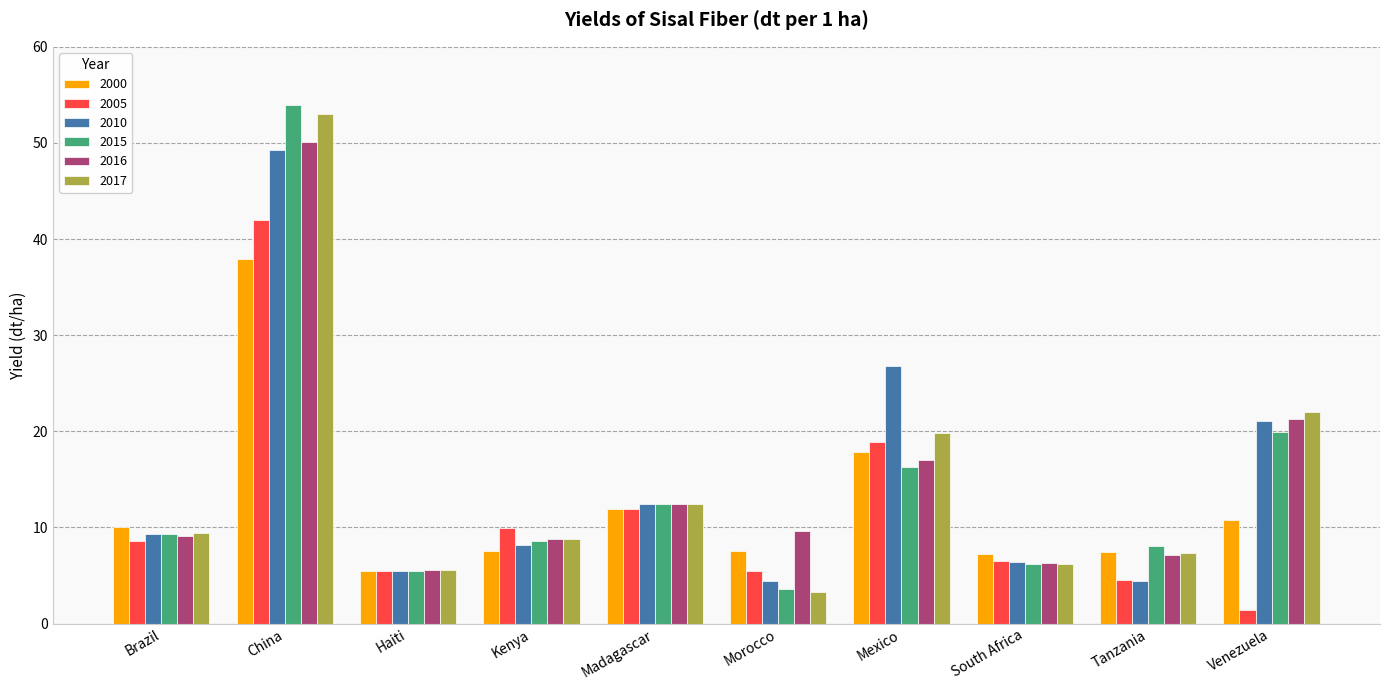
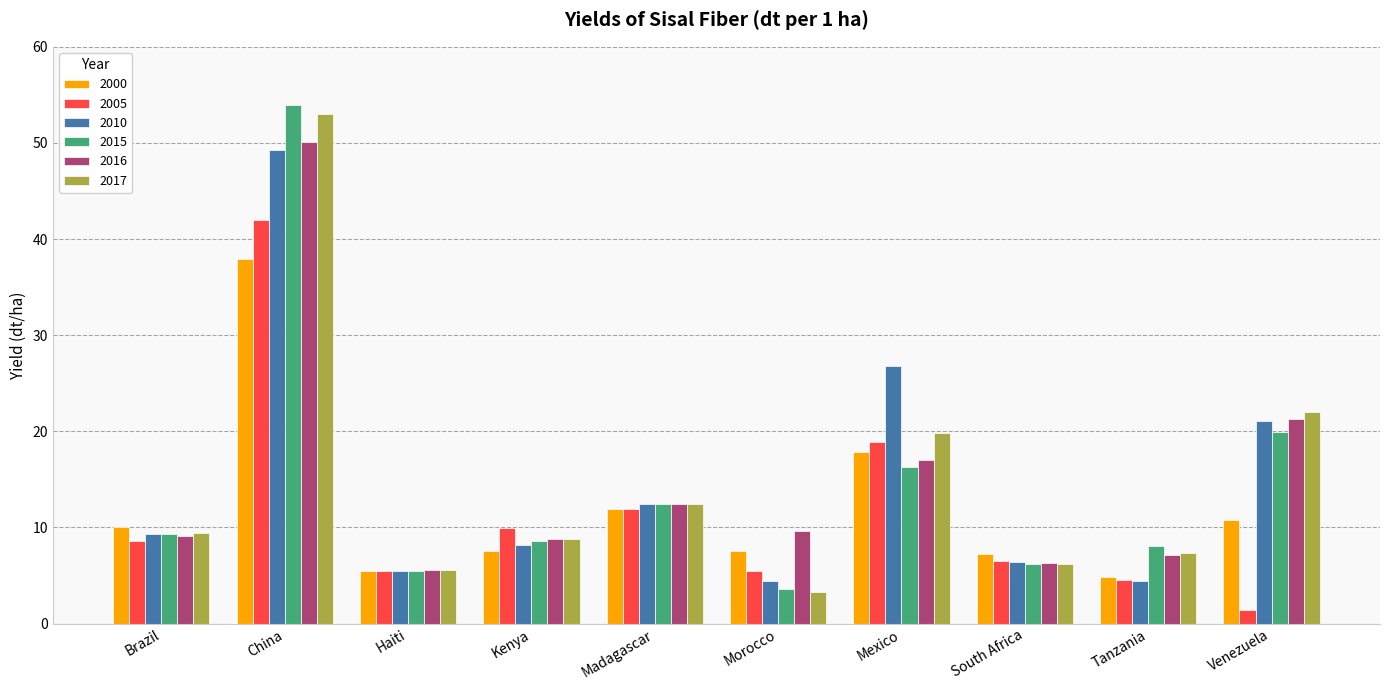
2000, Tanzania: 7 -> 5
